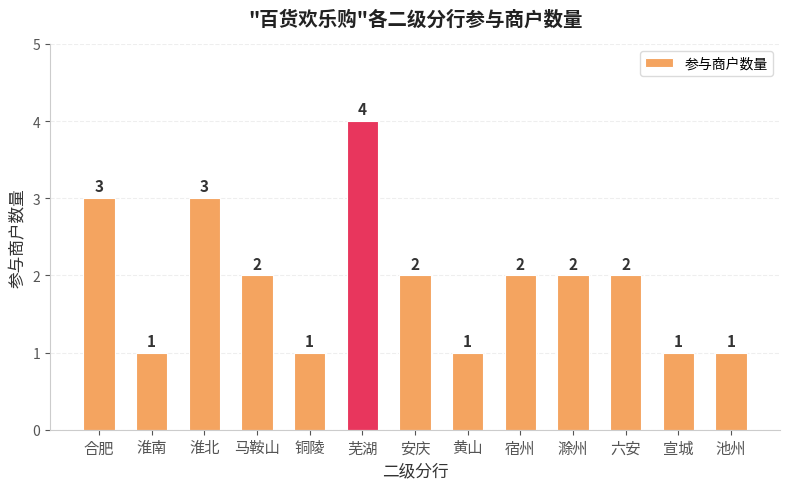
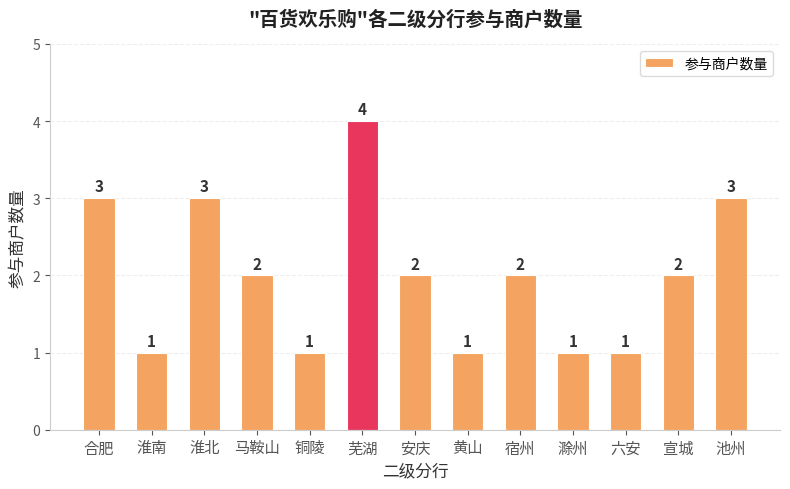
滁州: 2 -> 1
六安: 2 -> 1
宣城: 1 -> 2
池州: 1 -> 3
